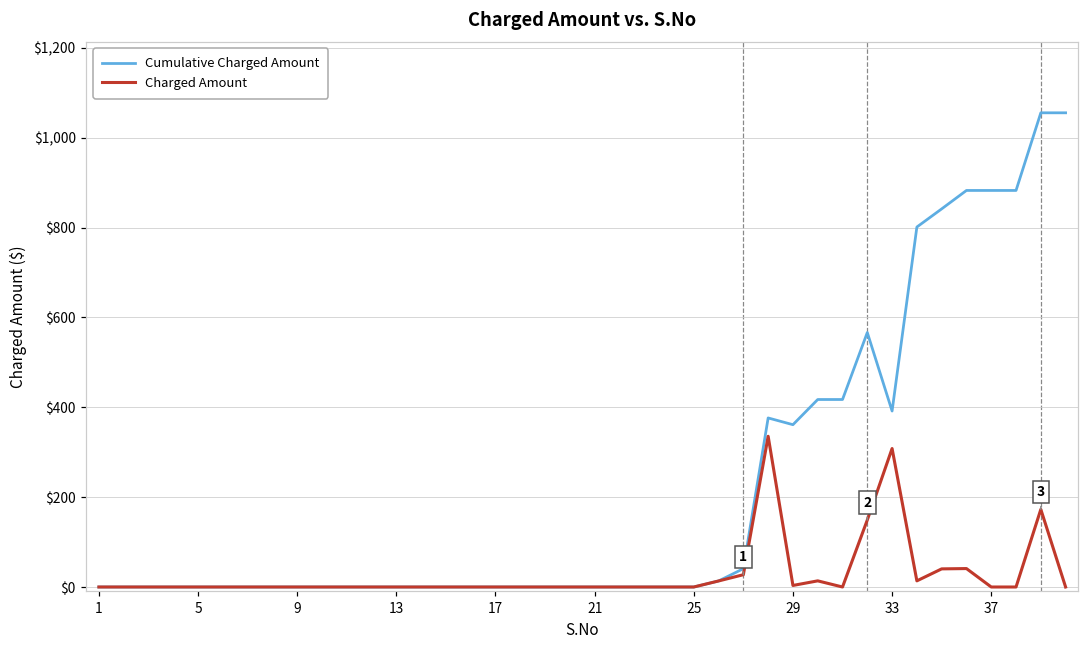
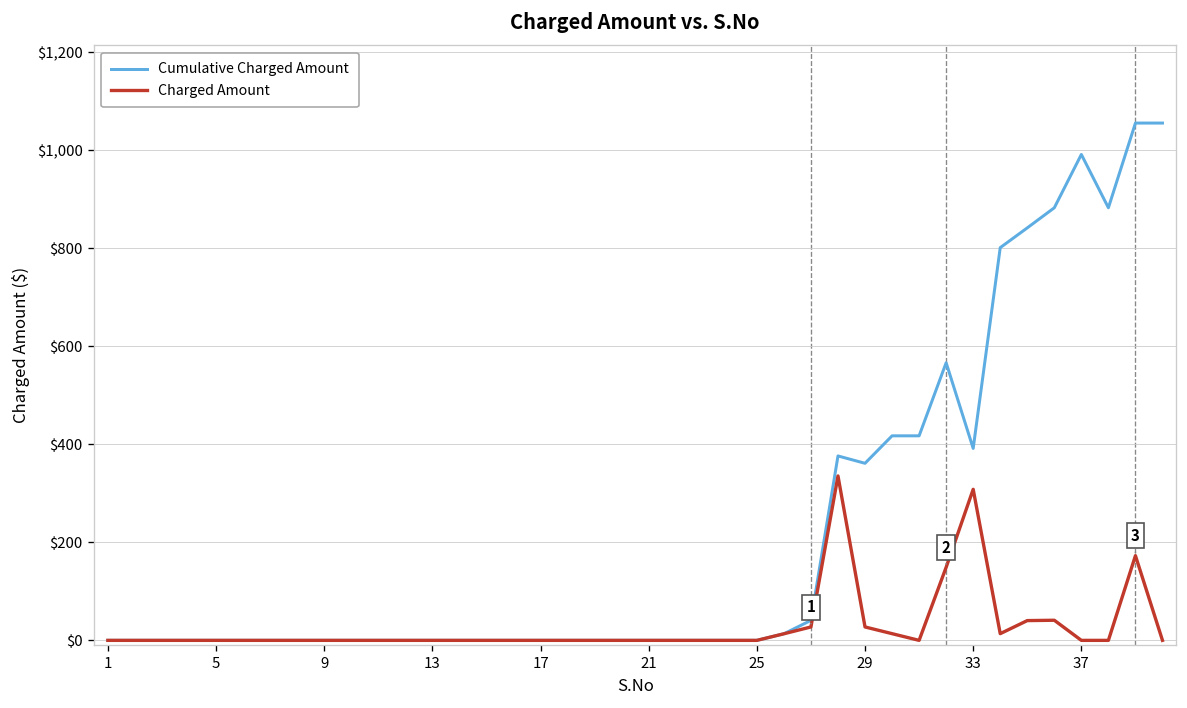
Charged Amount, 29: $0 -> $30
Cumulative Charged Amount, 37: $880 -> $990
